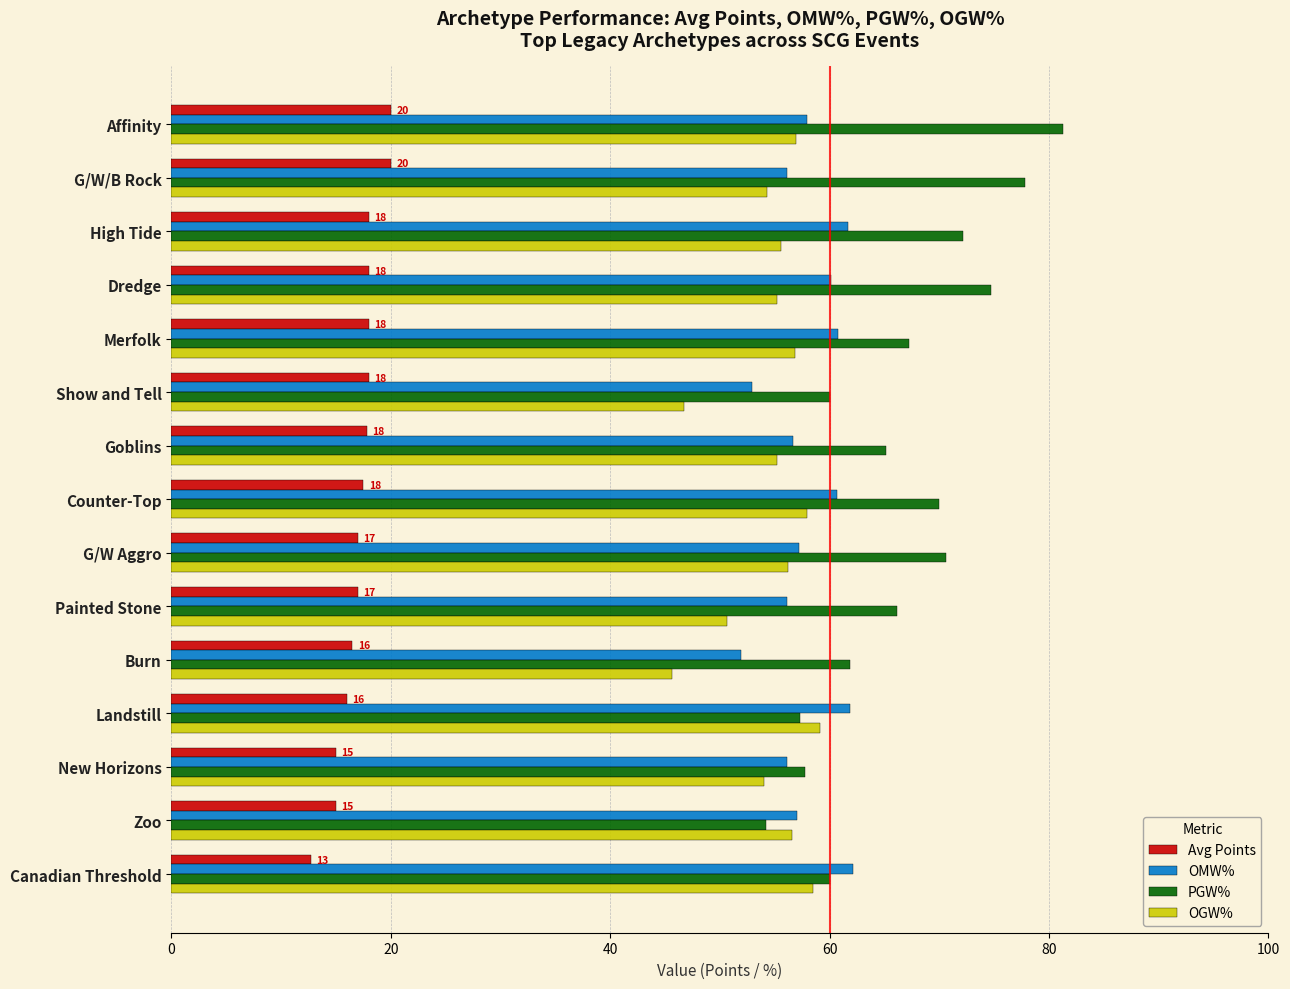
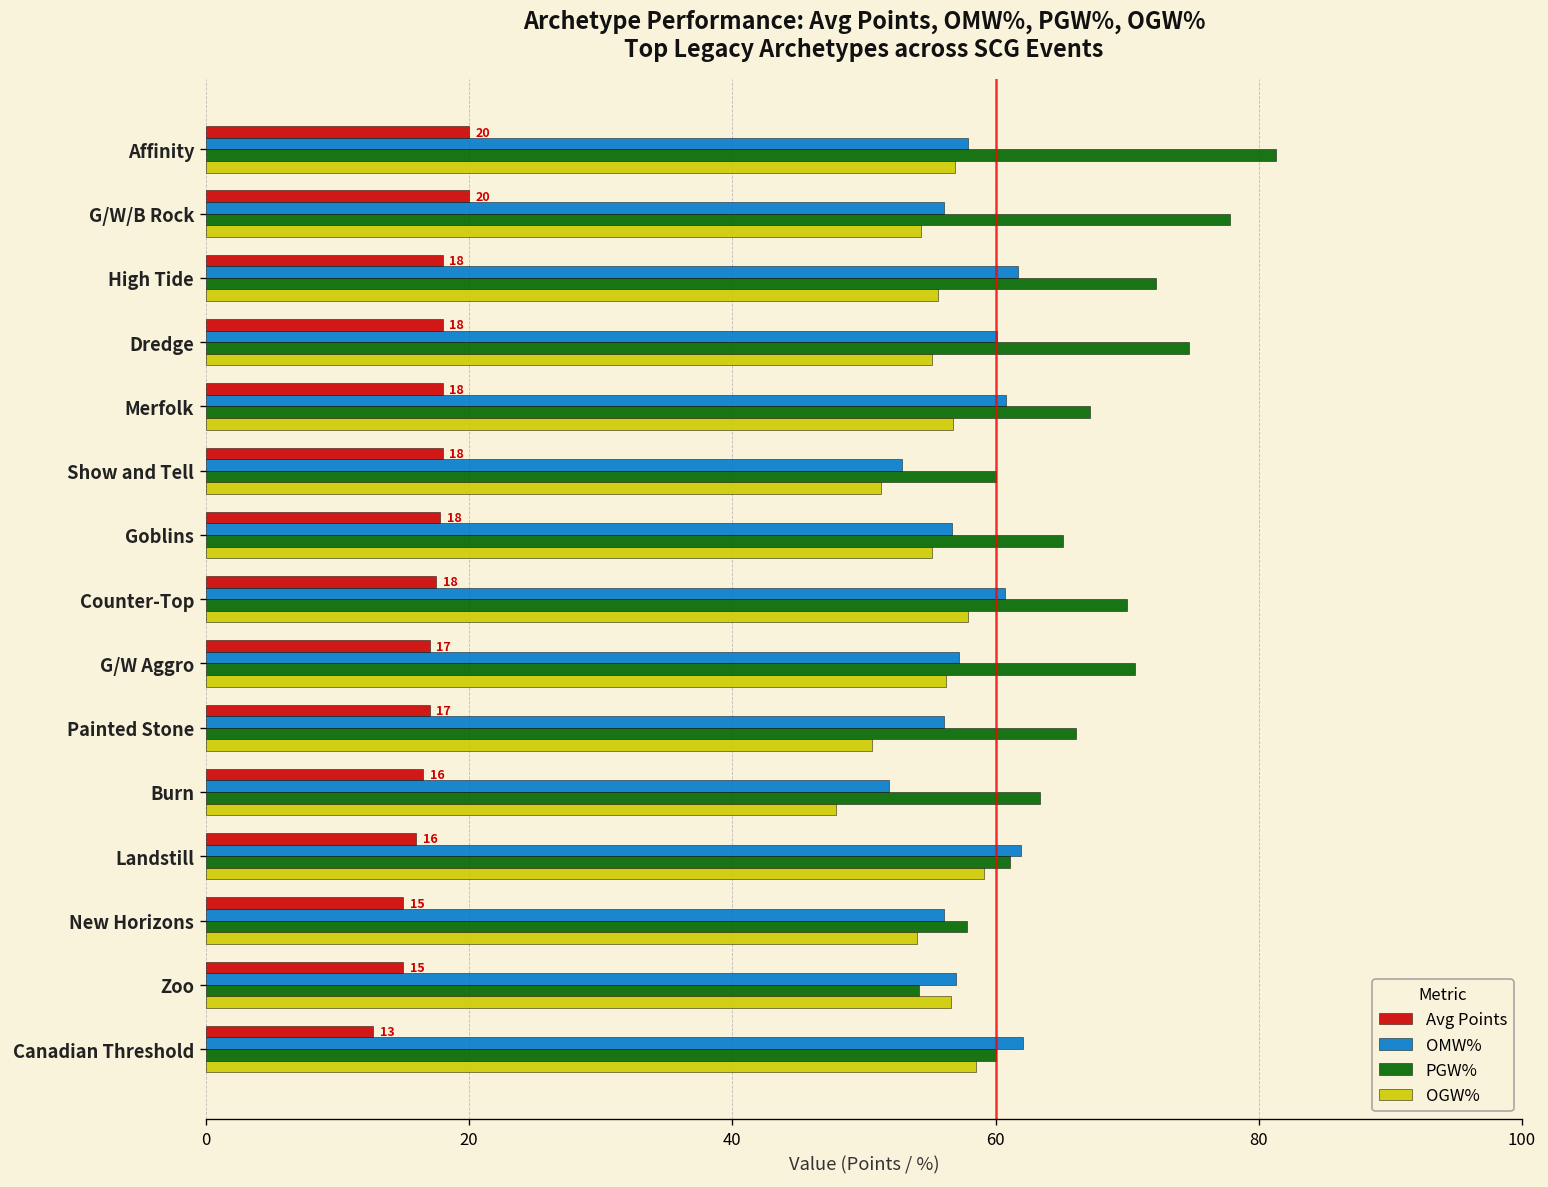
OGW%, Show and Tell: 46.7 -> 51.3
PGW%, Burn: 61.9 -> 63.4
OGW%, Burn: 45.6 -> 47.9
PGW%, Landstill: 57.3 -> 61.1
